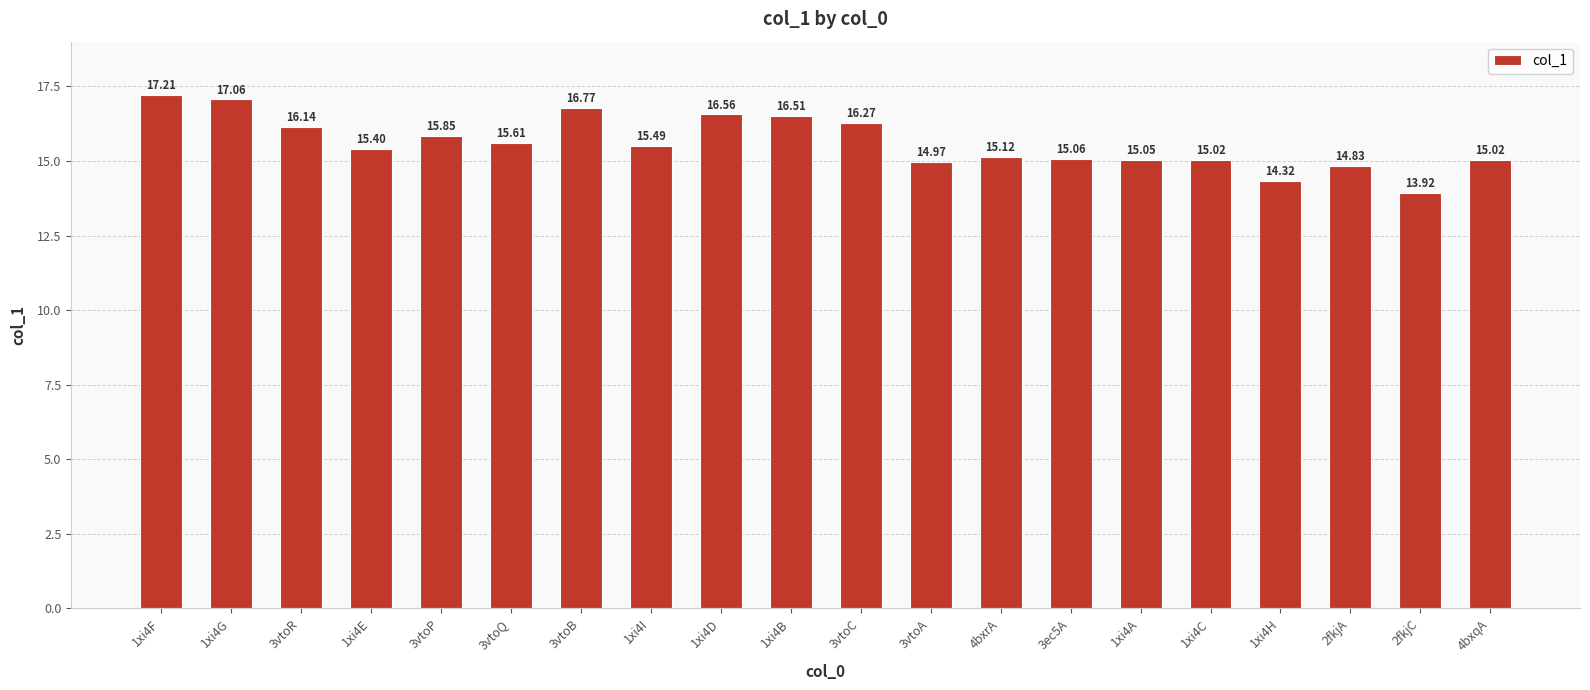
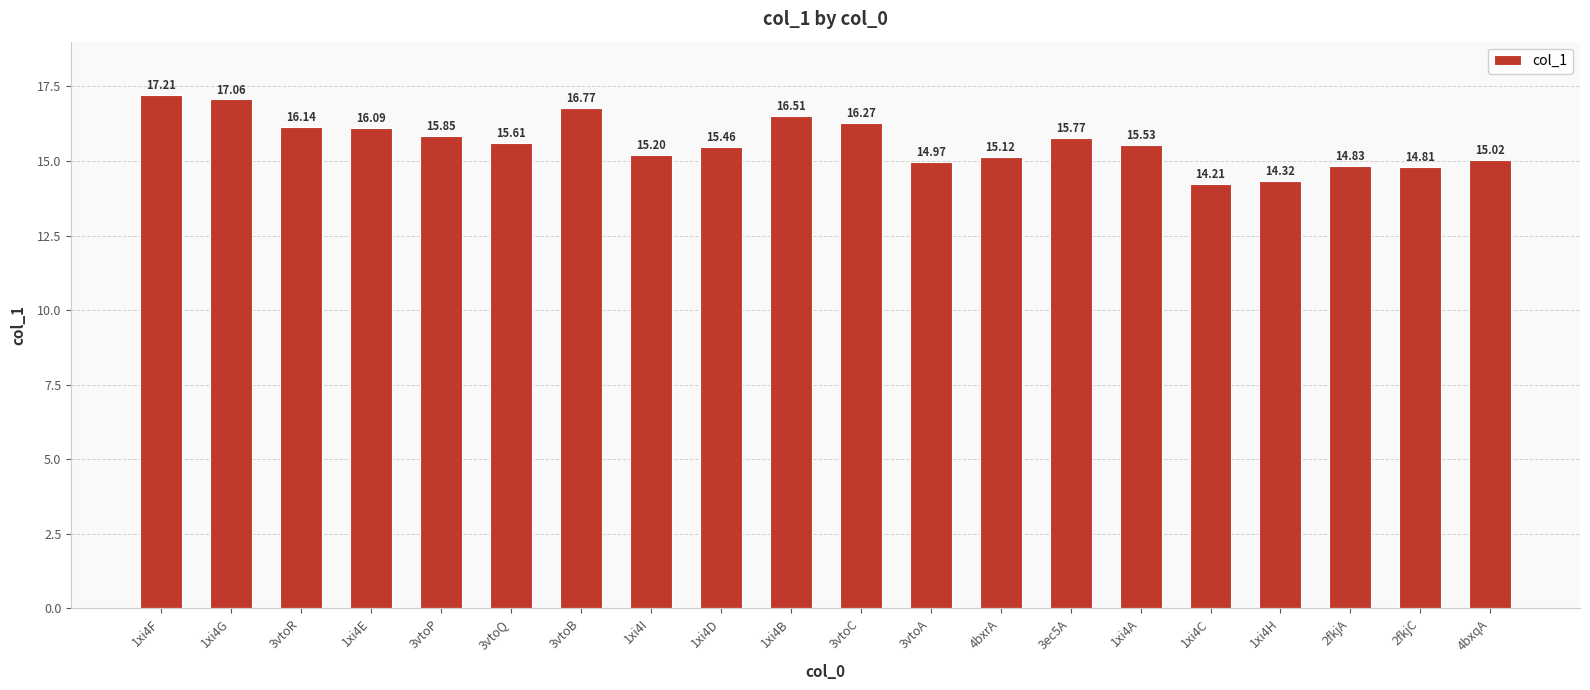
1xi4E: 15.40 -> 16.09
1xi4I: 15.49 -> 15.20
1xi4D: 16.56 -> 15.46
3ec5A: 15.06 -> 15.77
1xi4A: 15.05 -> 15.53
1xi4C: 15.02 -> 14.21
2fkjC: 13.92 -> 14.81
